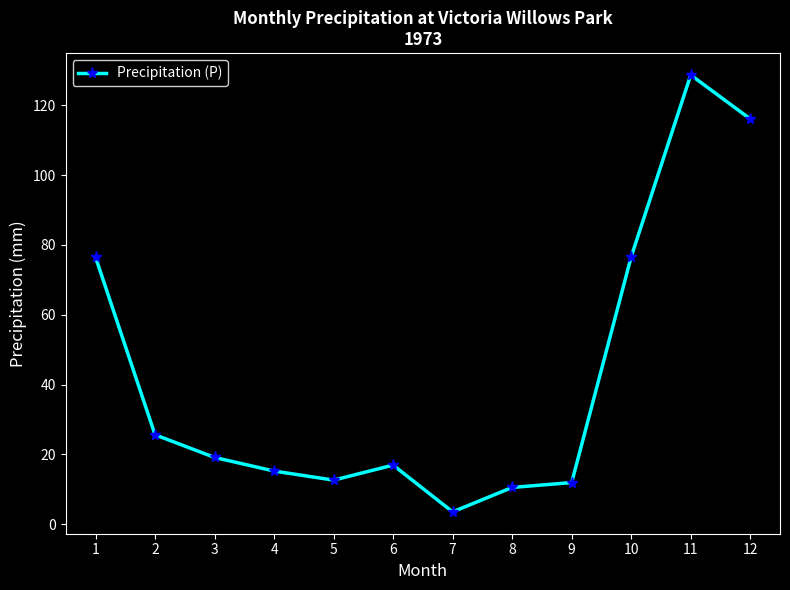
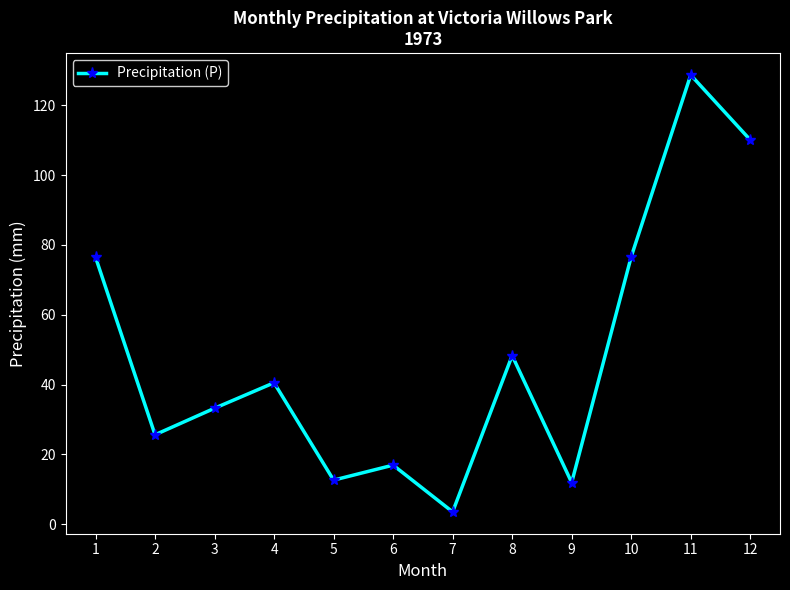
3: 19 -> 33
4: 15 -> 41
8: 11 -> 48
12: 116 -> 110
